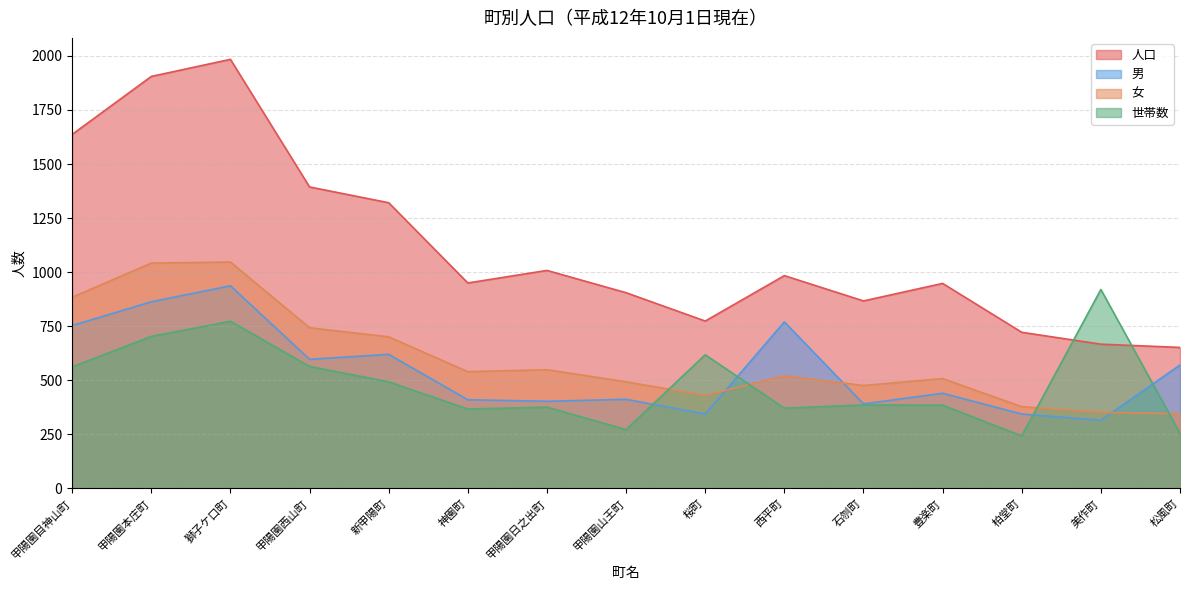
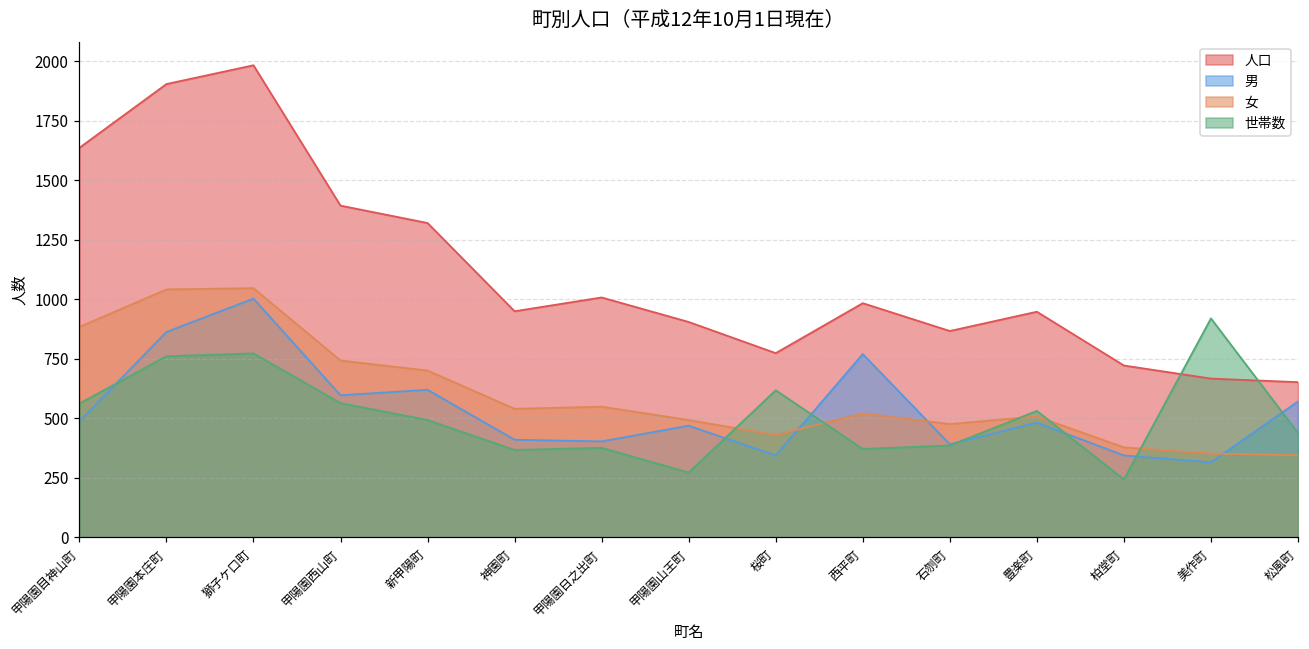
男, 甲陽園目神山町: 750 -> 490
世帯数, 甲陽園本庄町: 700 -> 760
男, 獅子ケ口町: 940 -> 1000
男, 甲陽園山王町: 410 -> 470
男, 豊楽町: 440 -> 480
世帯数, 豊楽町: 390 -> 530
世帯数, 松風町: 260 -> 440
